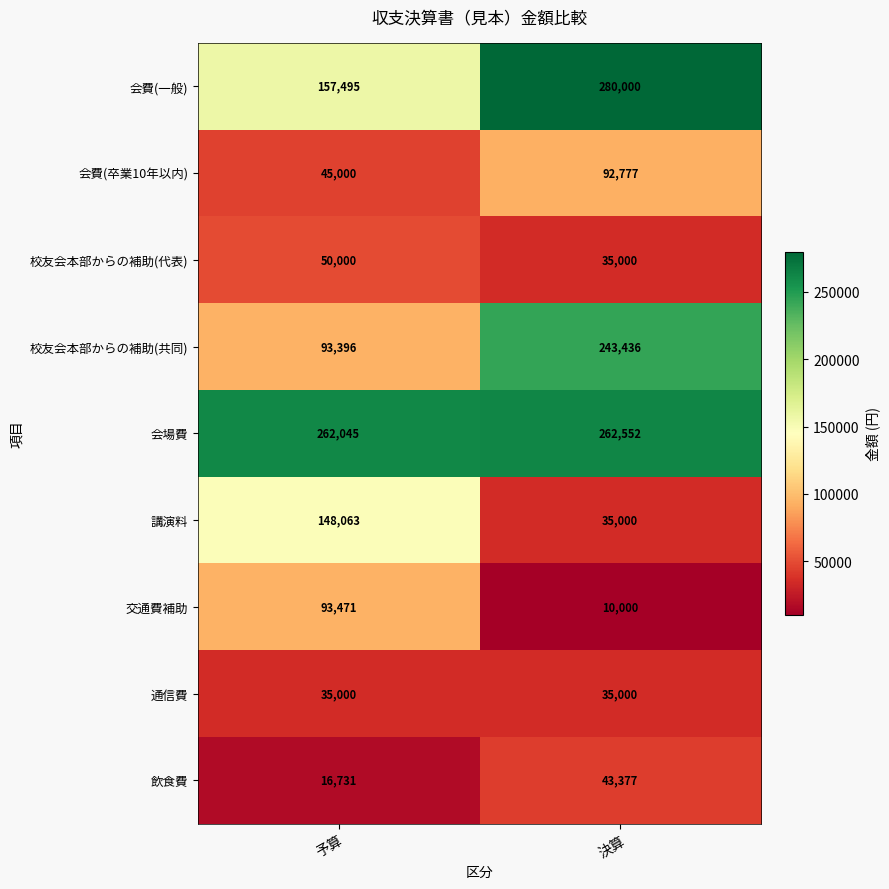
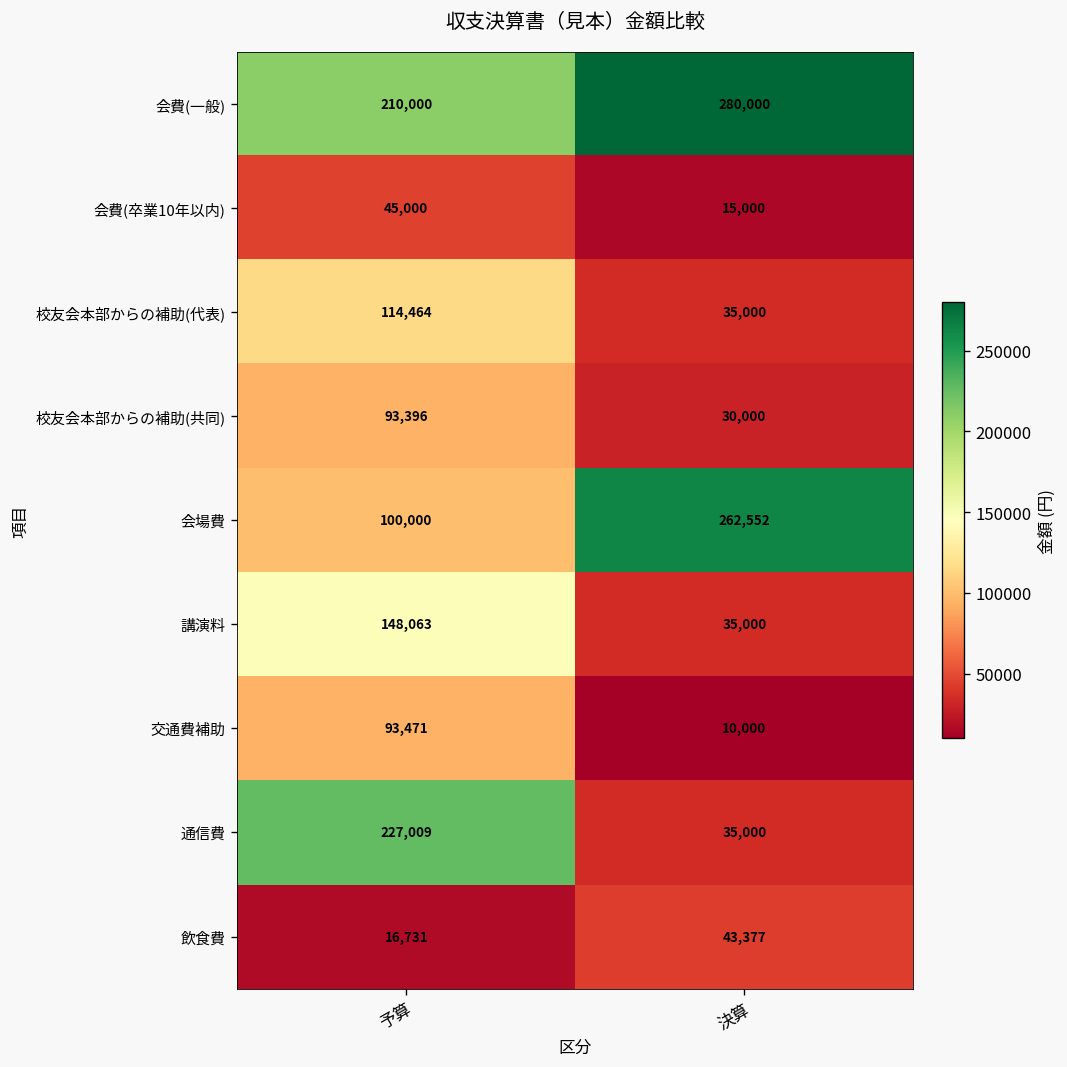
会費(一般), 予算: 157,495 -> 210,000
会費(卒業10年以内), 決算: 92,777 -> 15,000
校友会本部からの補助(代表), 予算: 50,000 -> 114,464
校友会本部からの補助(共同), 決算: 243,436 -> 30,000
会場費, 予算: 262,045 -> 100,000
通信費, 予算: 35,000 -> 227,009
